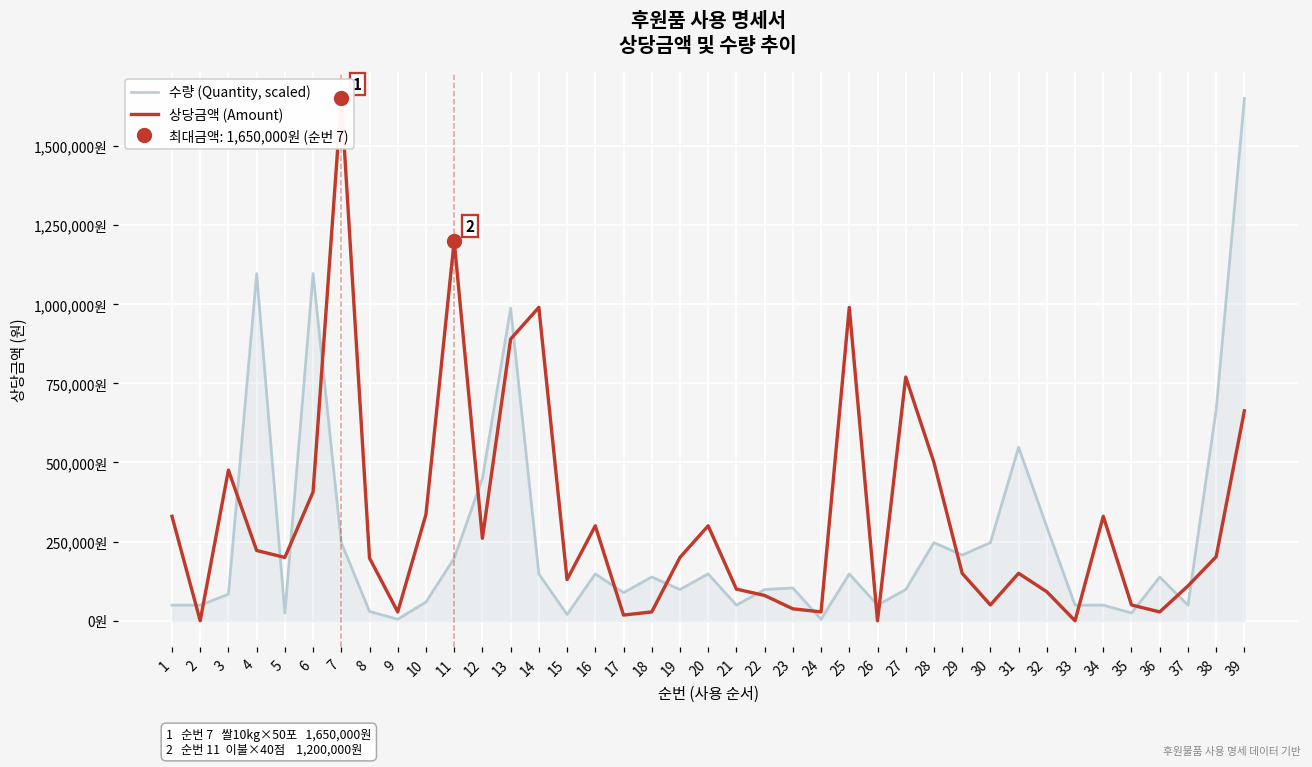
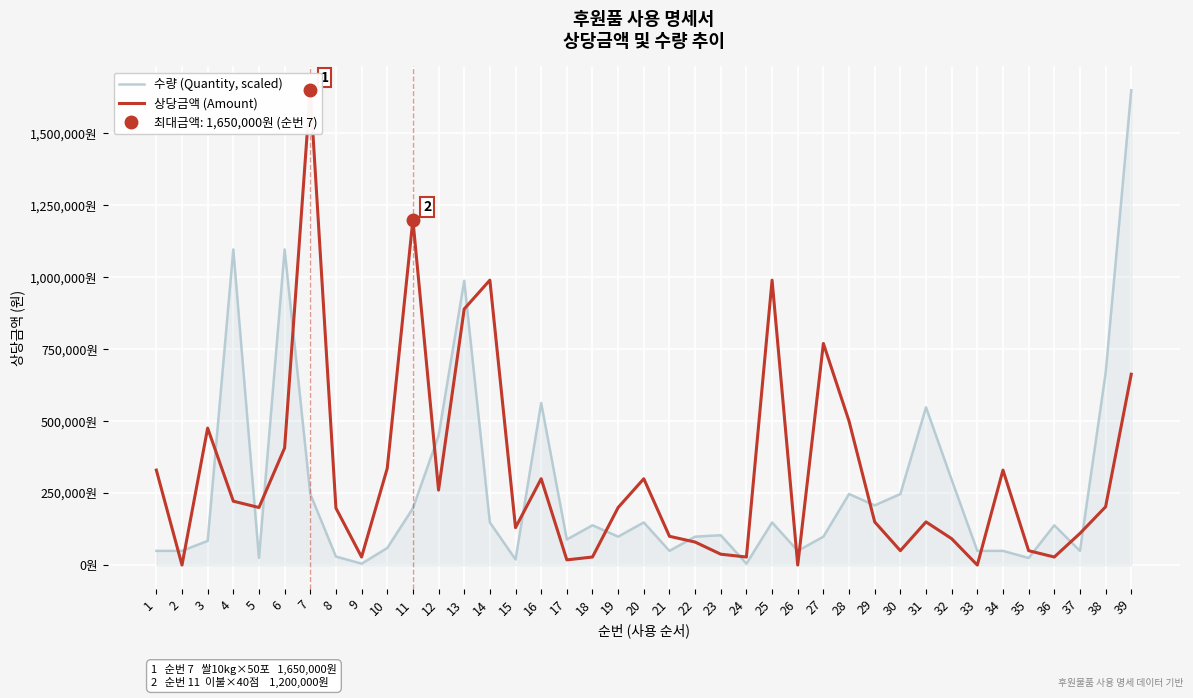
수량 (Quantity, scaled), 16: 150,000원 -> 560,000원
